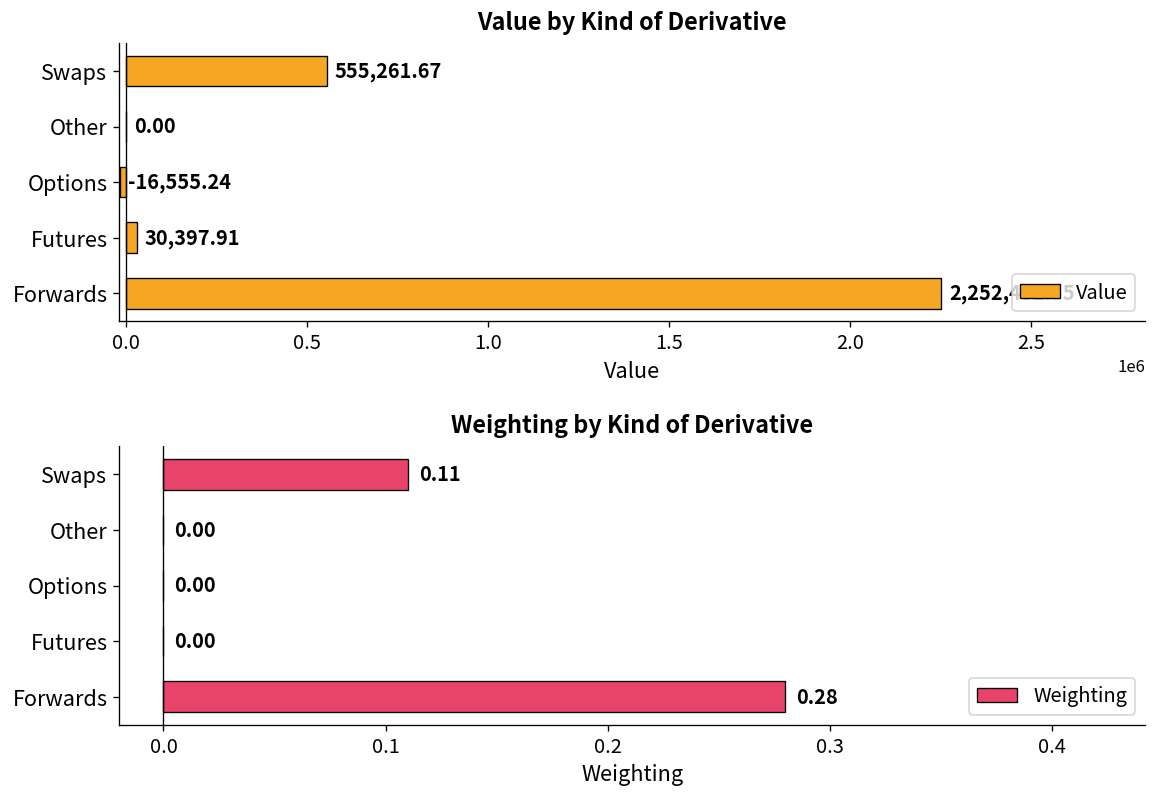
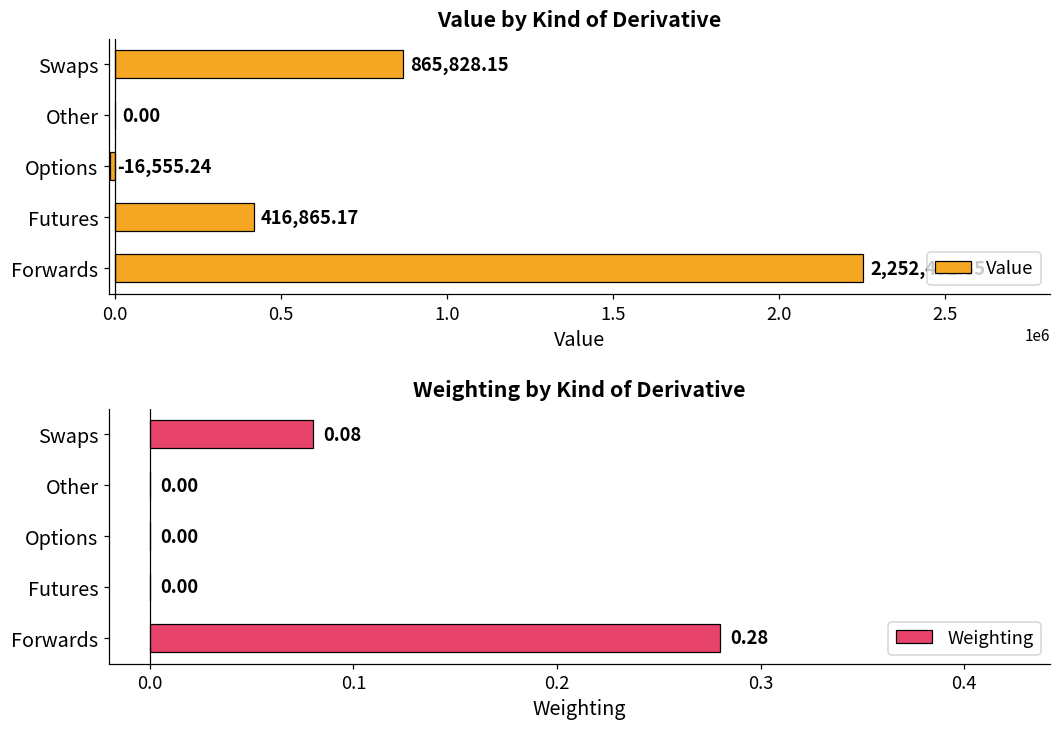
Value by Kind of Derivative, Swaps: 555,261.67 -> 865,828.15
Value by Kind of Derivative, Futures: 30,397.91 -> 416,865.17
Weighting by Kind of Derivative, Swaps: 0.11 -> 0.08
